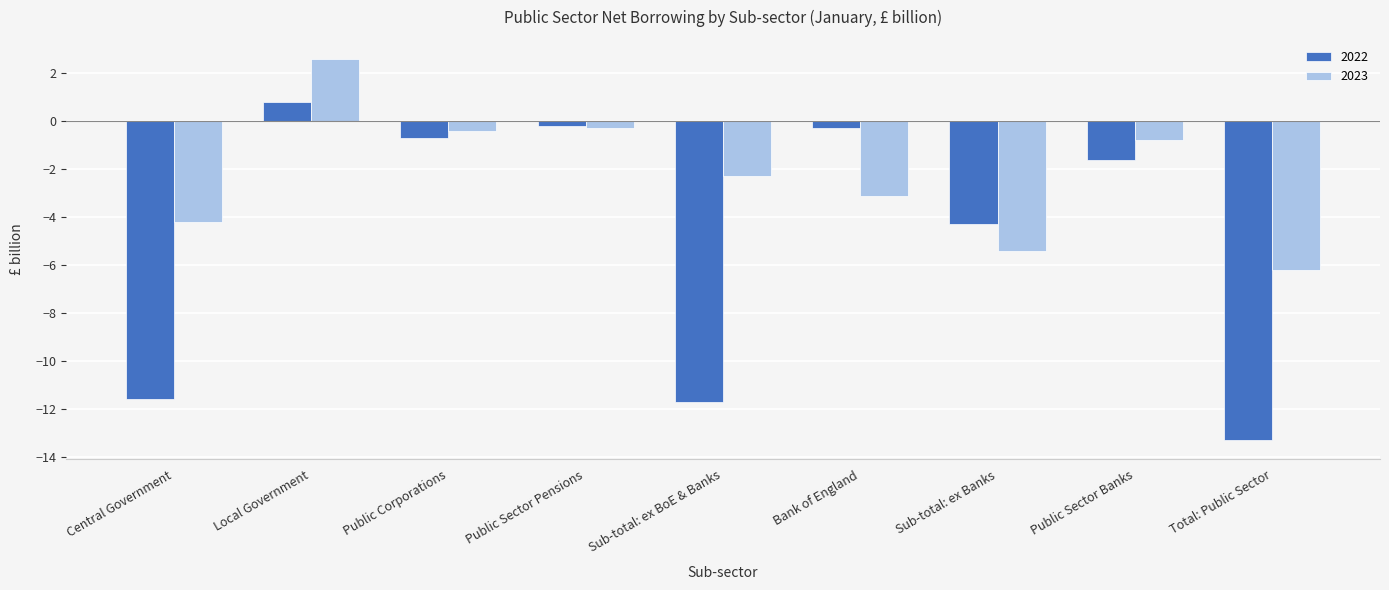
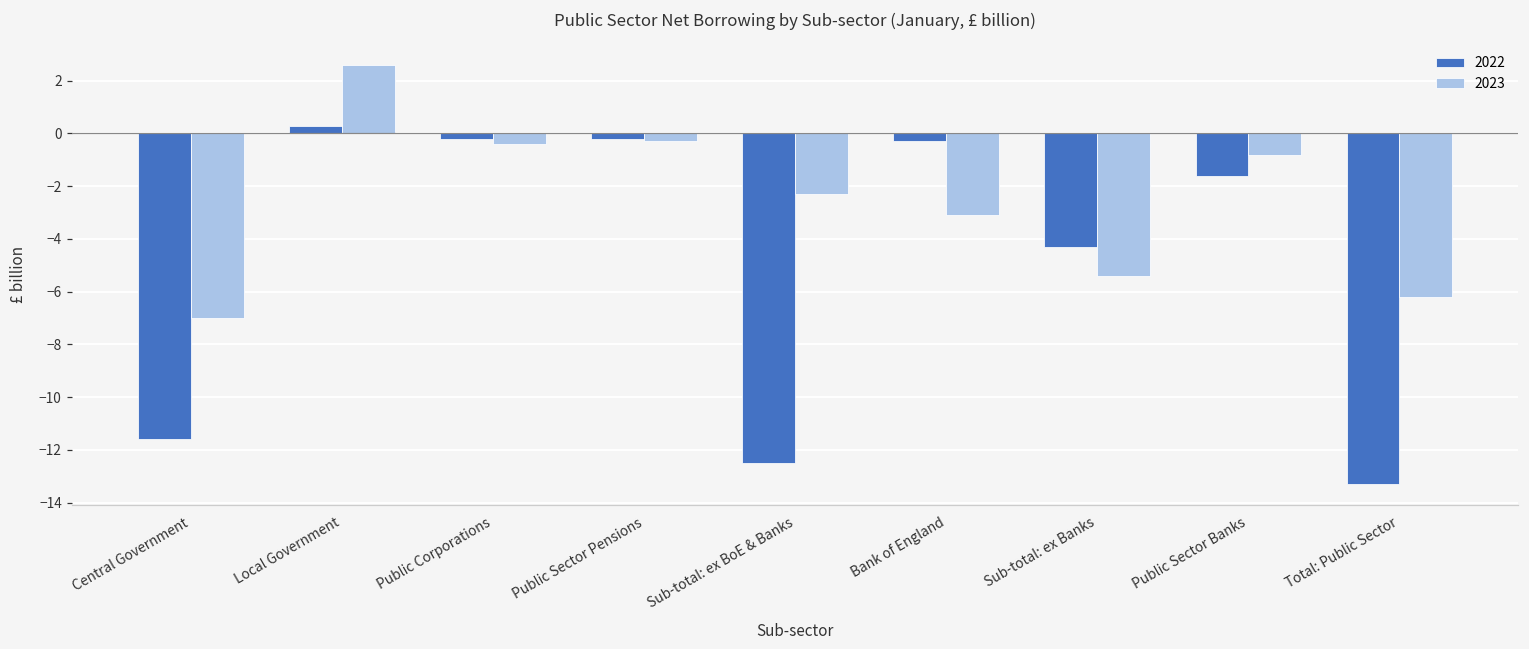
2023, Central Government: -4.2 -> -7.0
2022, Local Government: 0.8 -> 0.3
2022, Public Corporations: -0.7 -> -0.2
2022, Sub-total: ex BoE & Banks: -11.7 -> -12.5
